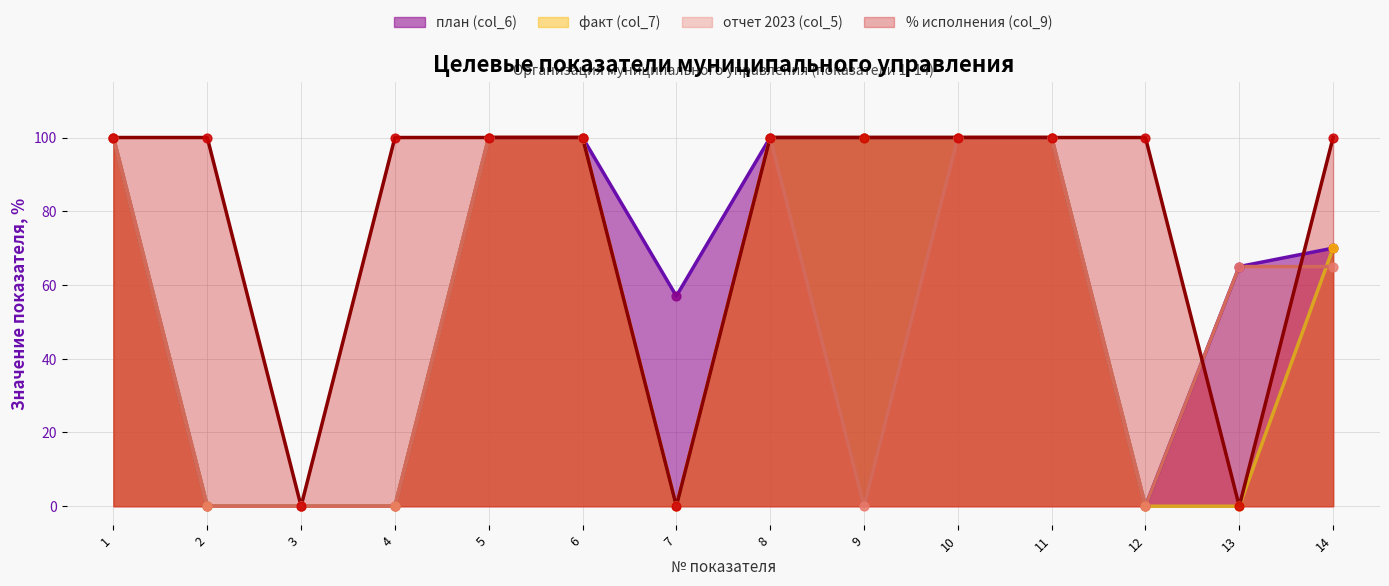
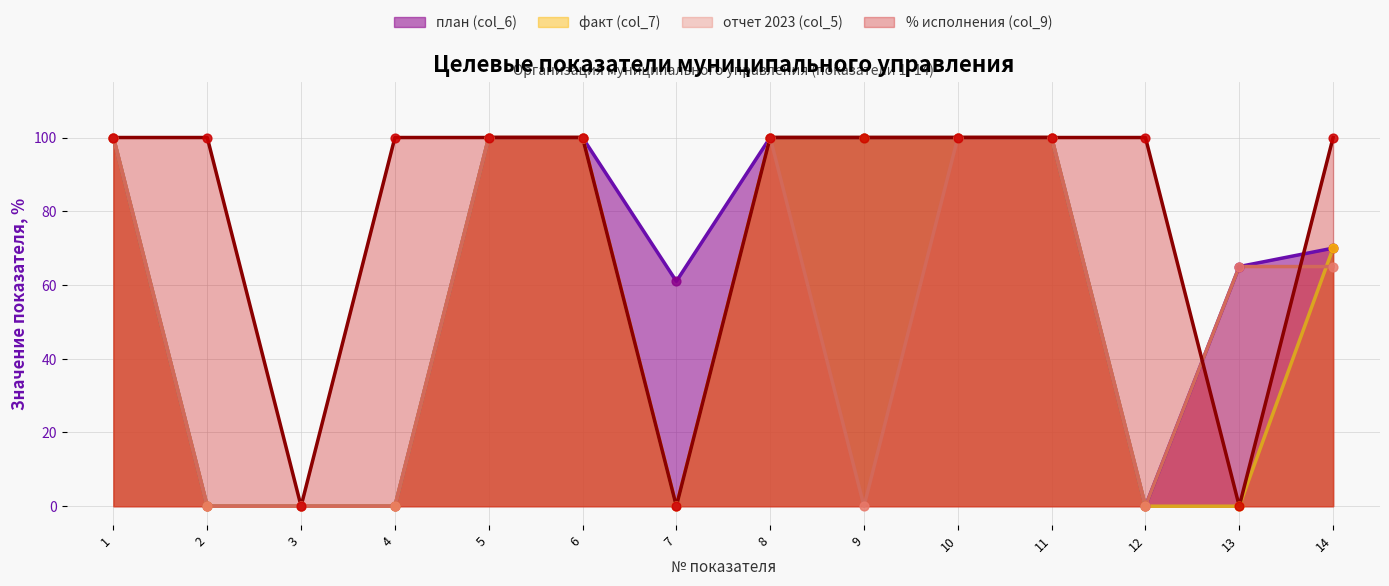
план (col_6), 7: 57 -> 61
